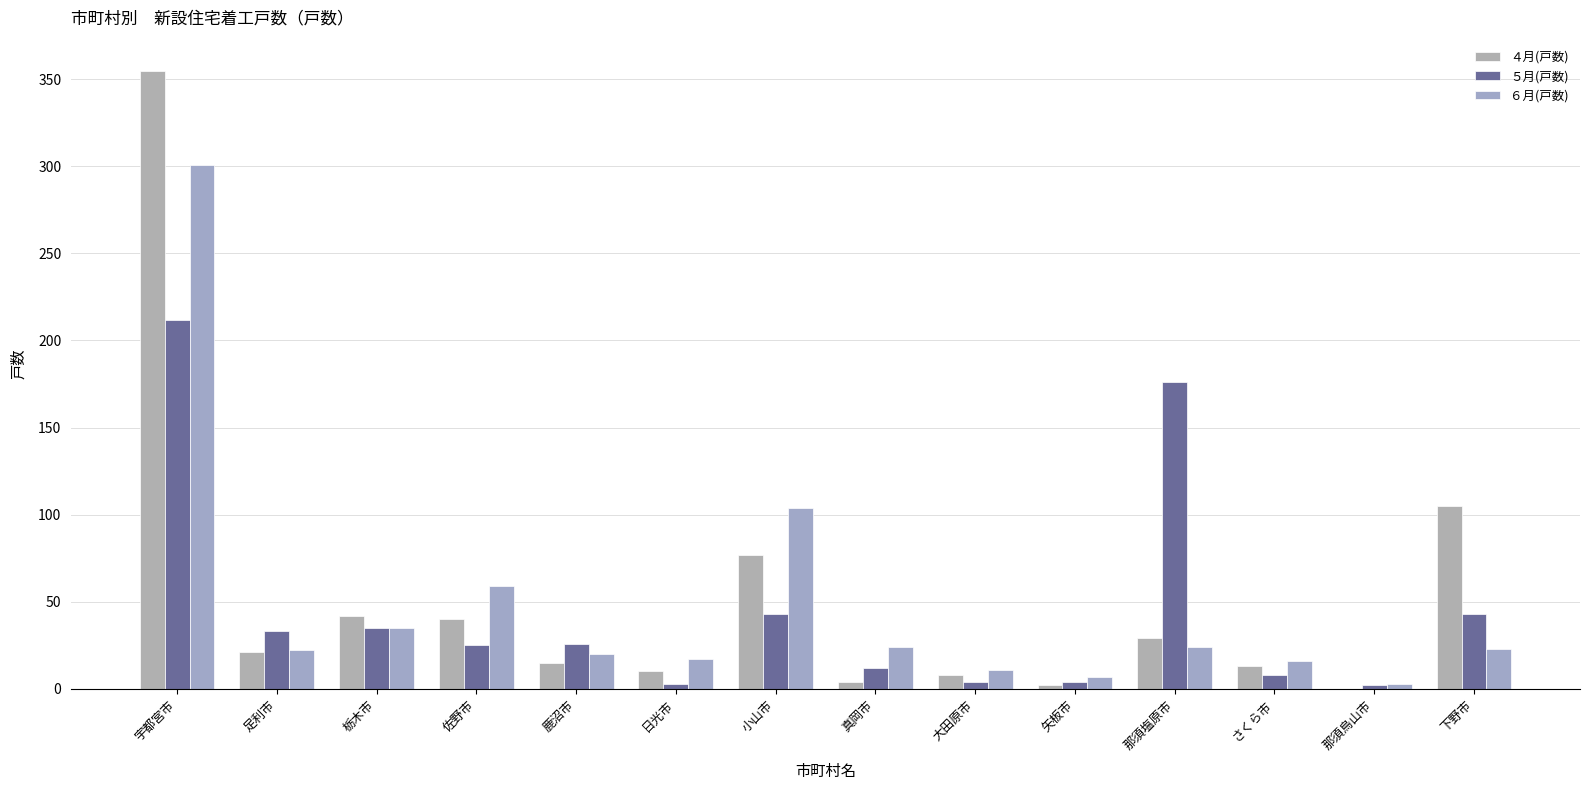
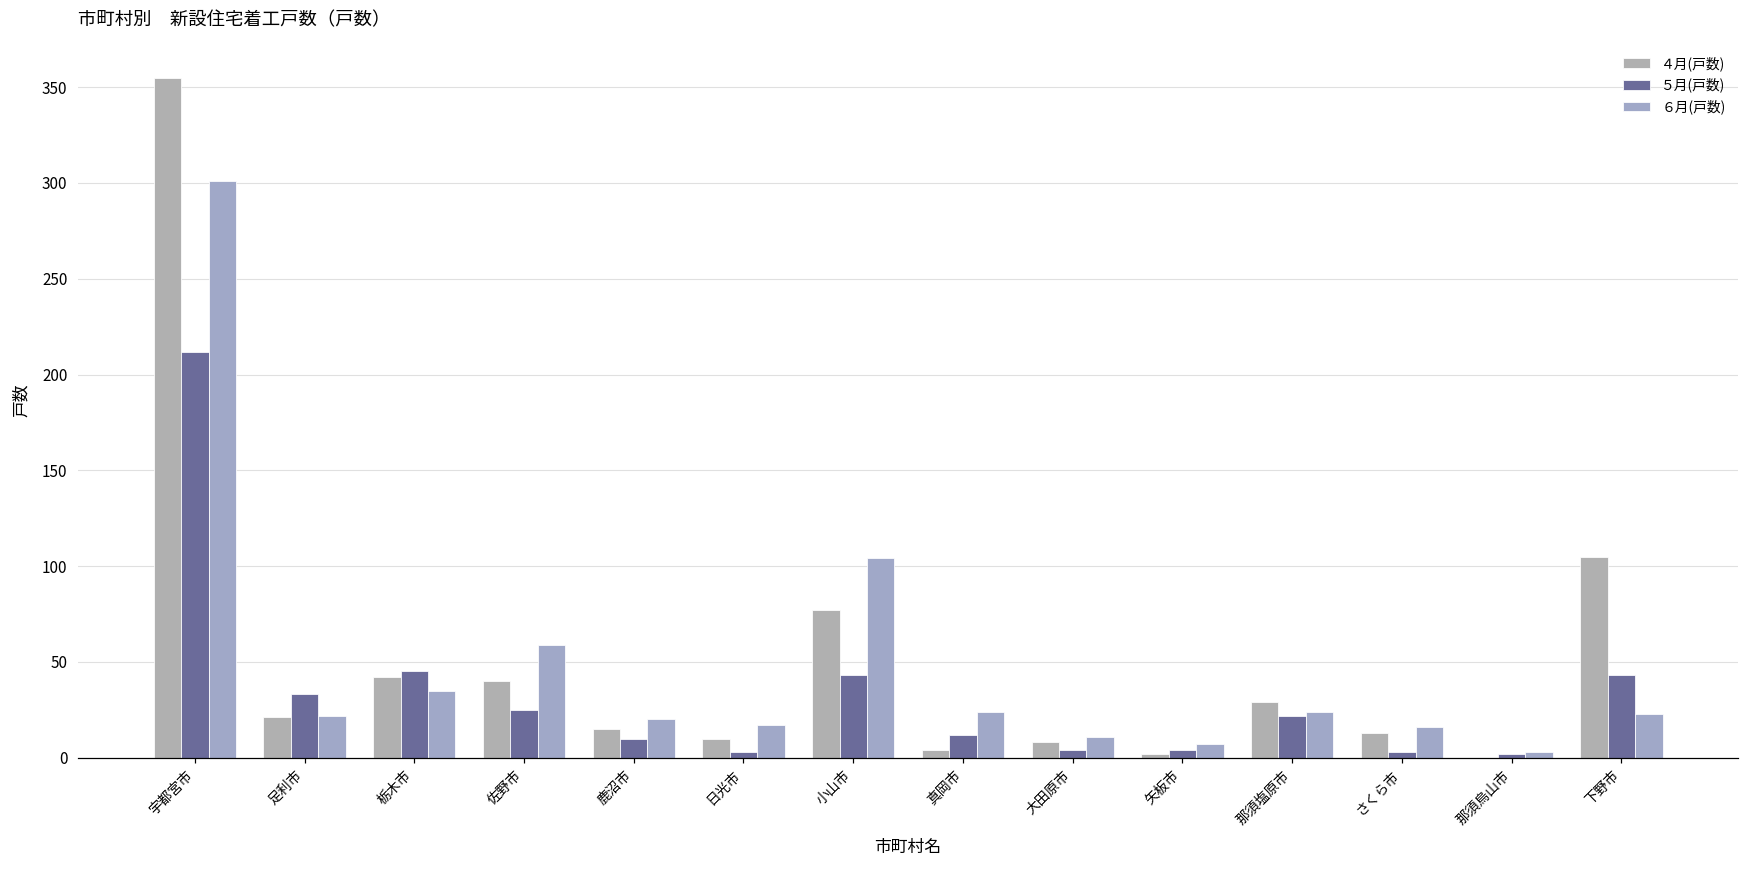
５月(戸数), 栃木市: 35 -> 45
５月(戸数), 鹿沼市: 26 -> 10
５月(戸数), 那須塩原市: 176 -> 22
５月(戸数), さくら市: 8 -> 3
